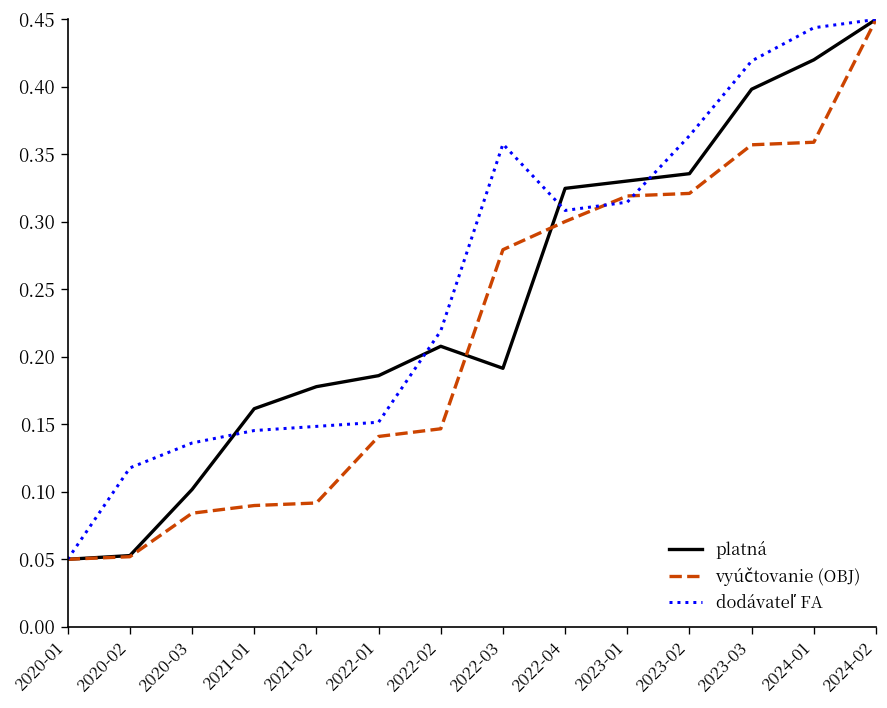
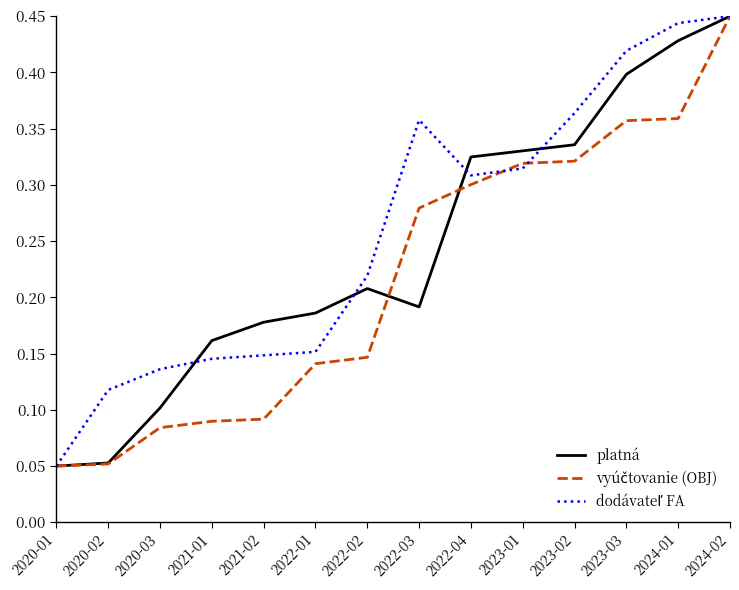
platná, 2024-01: 0.420 -> 0.428
